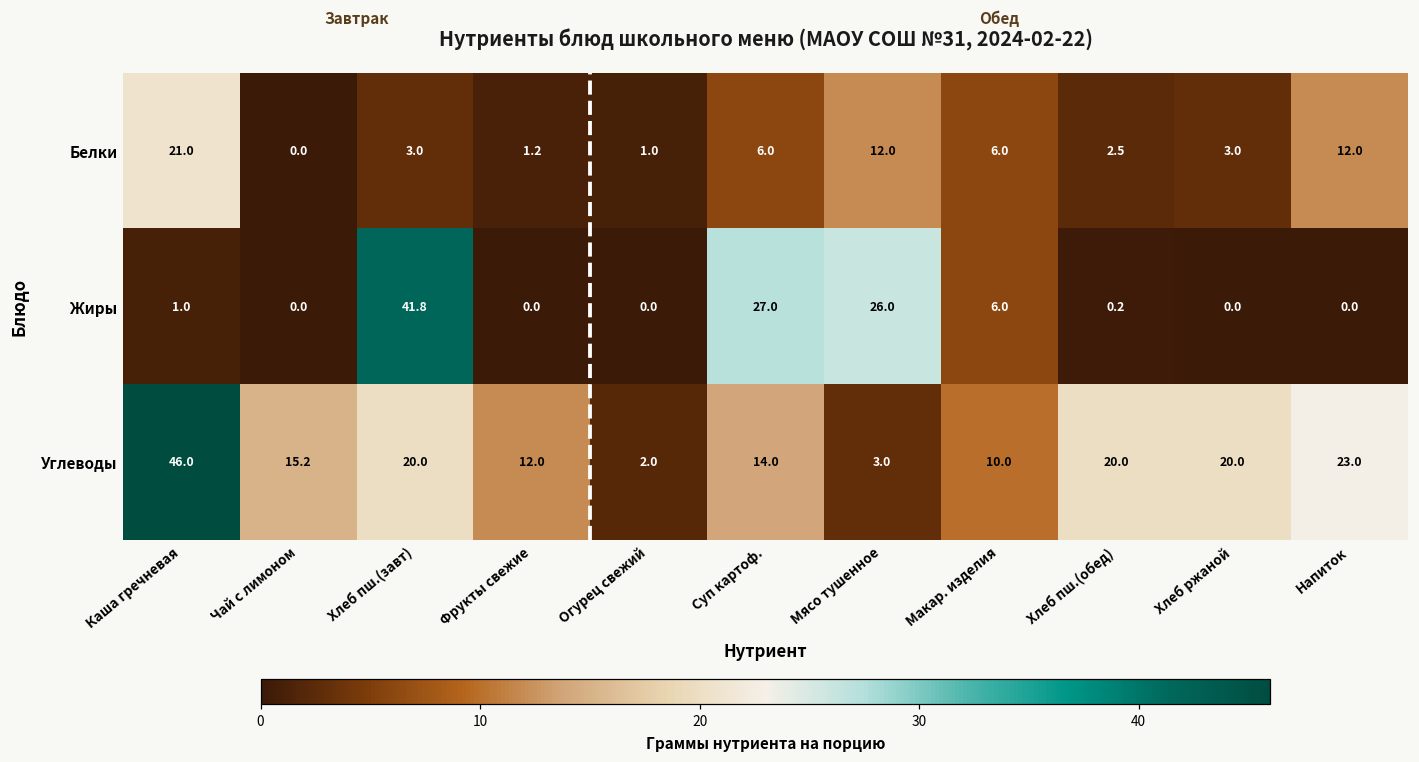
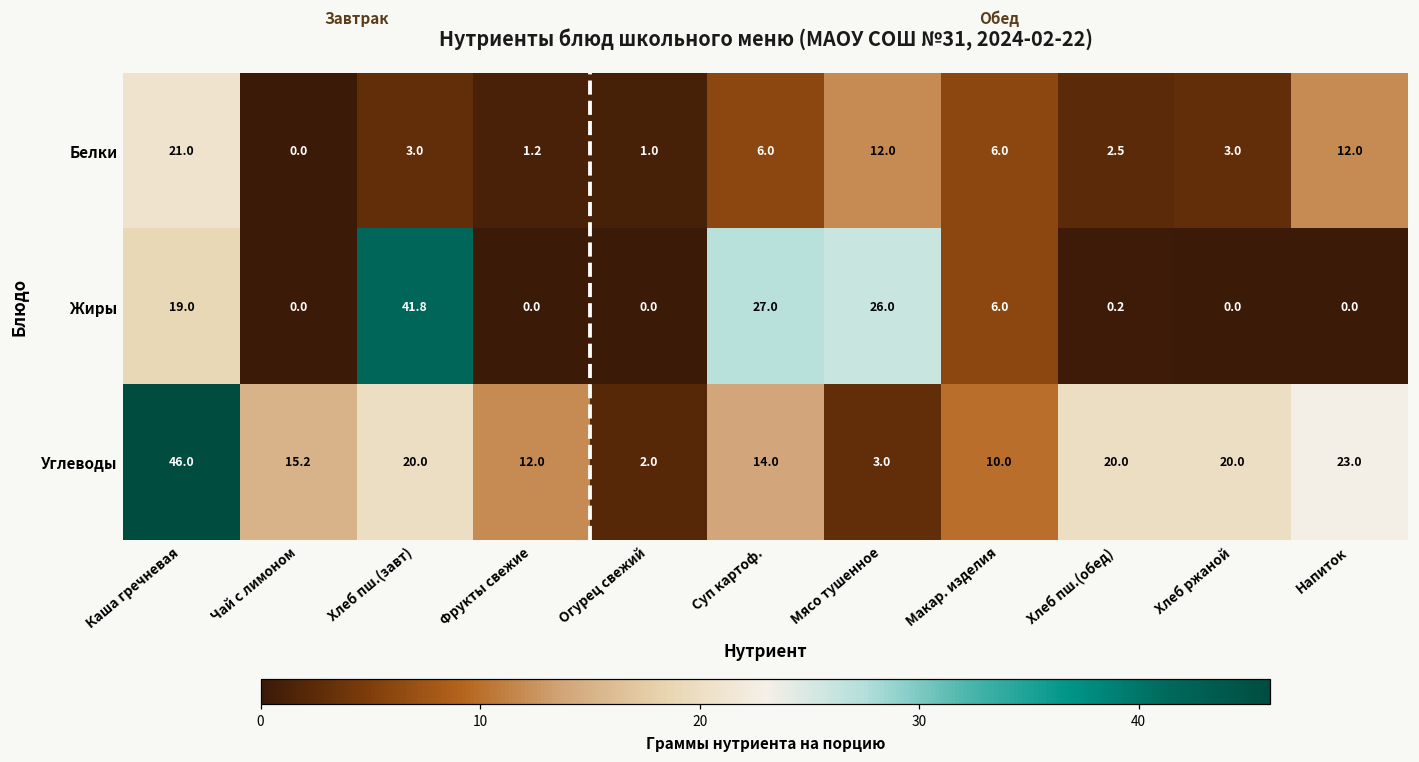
Жиры, Каша гречневая: 1.0 -> 19.0
